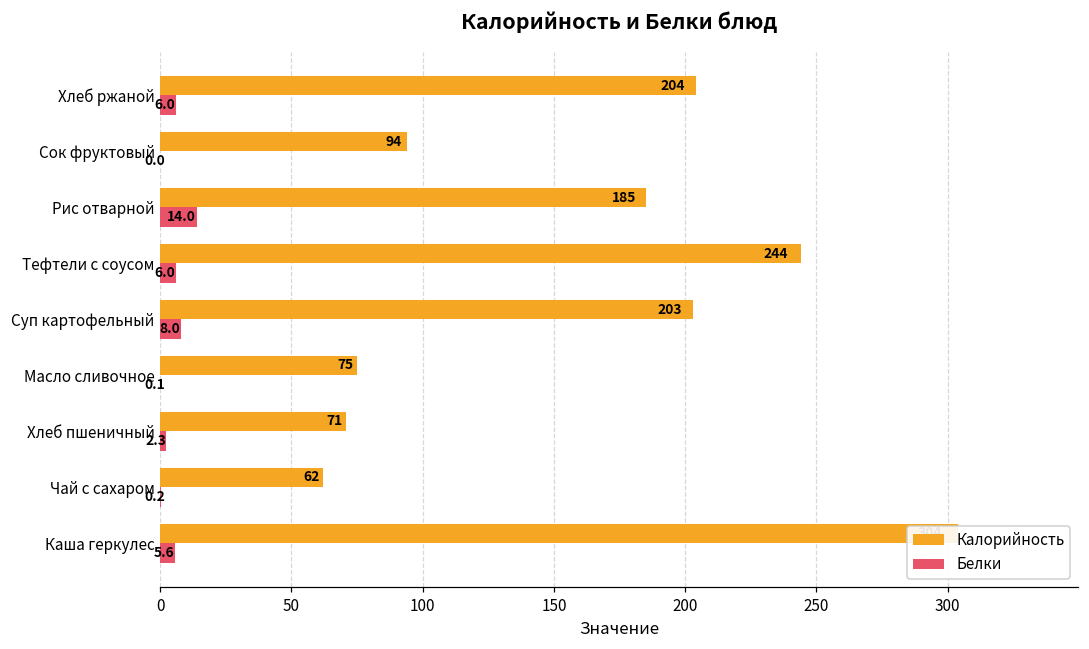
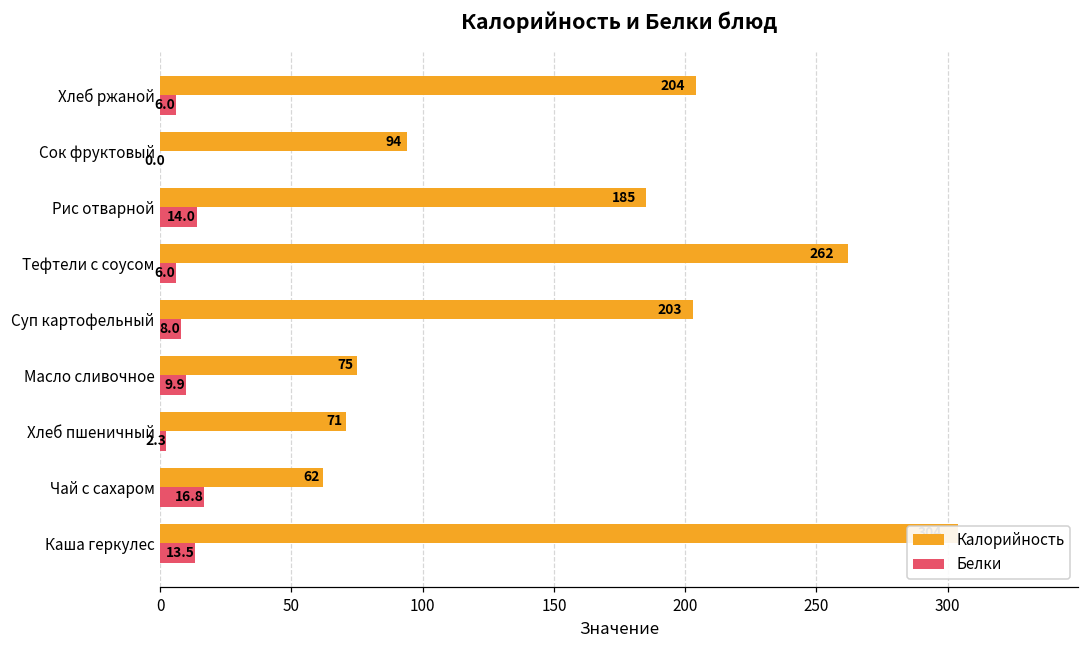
Калорийность, Тефтели с соусом: 244 -> 262
Белки, Масло сливочное: 0.1 -> 9.9
Белки, Чай с сахаром: 0.2 -> 16.8
Белки, Каша геркулес: 5.6 -> 13.5
